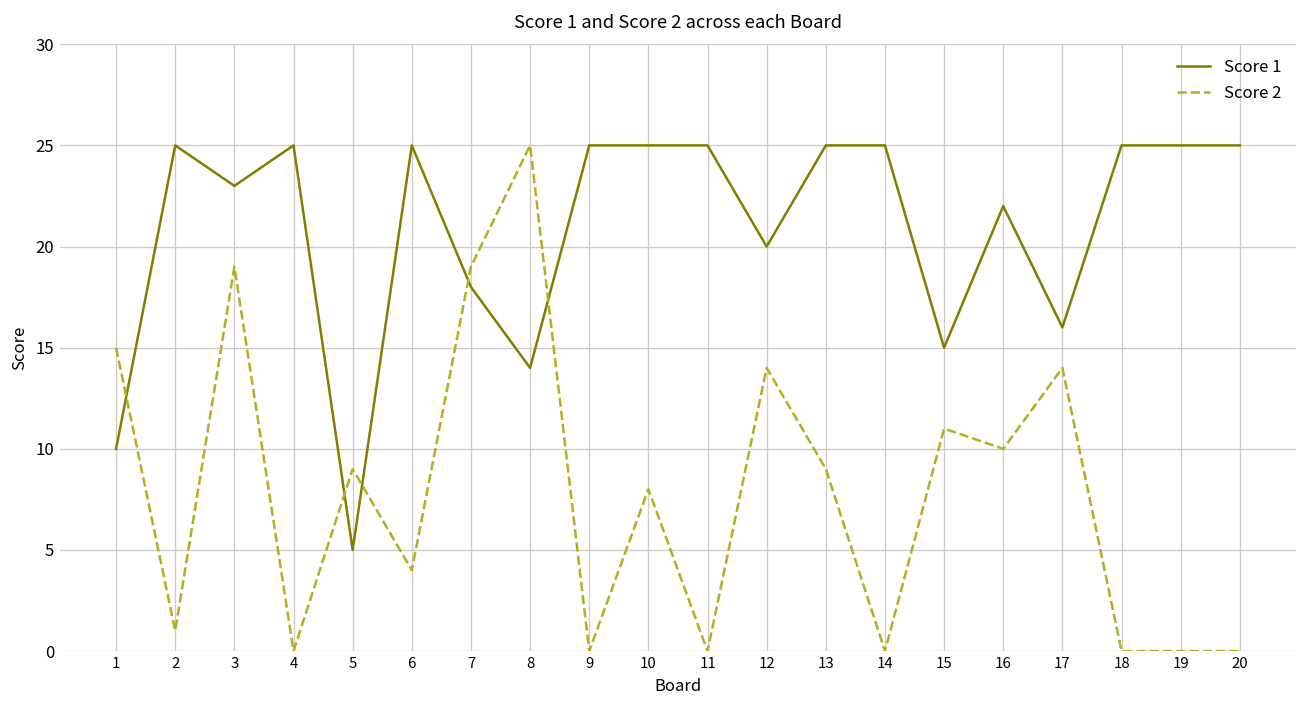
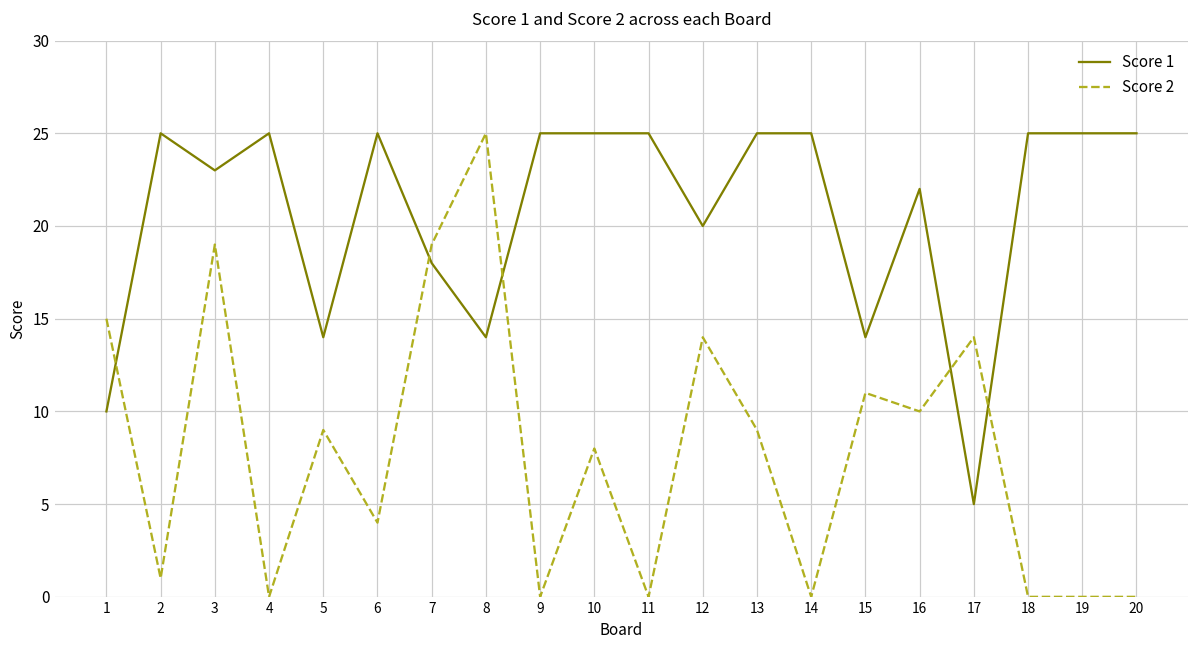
Score 1, 5: 5 -> 14
Score 1, 15: 15 -> 14
Score 1, 17: 16 -> 5
